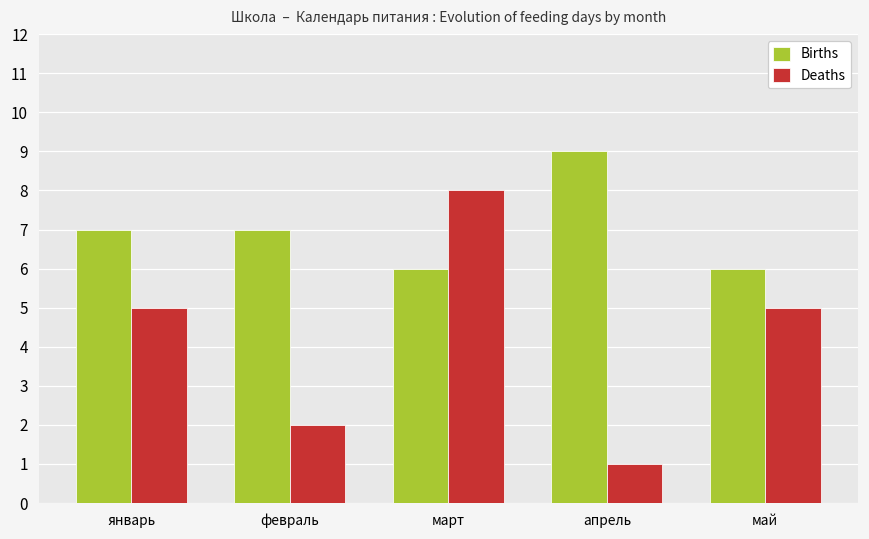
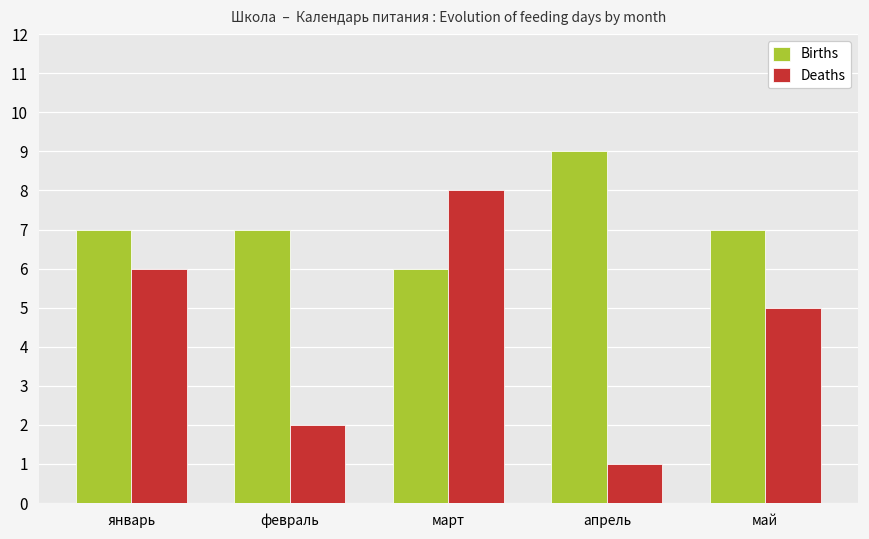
Deaths, январь: 5 -> 6
Births, май: 6 -> 7
